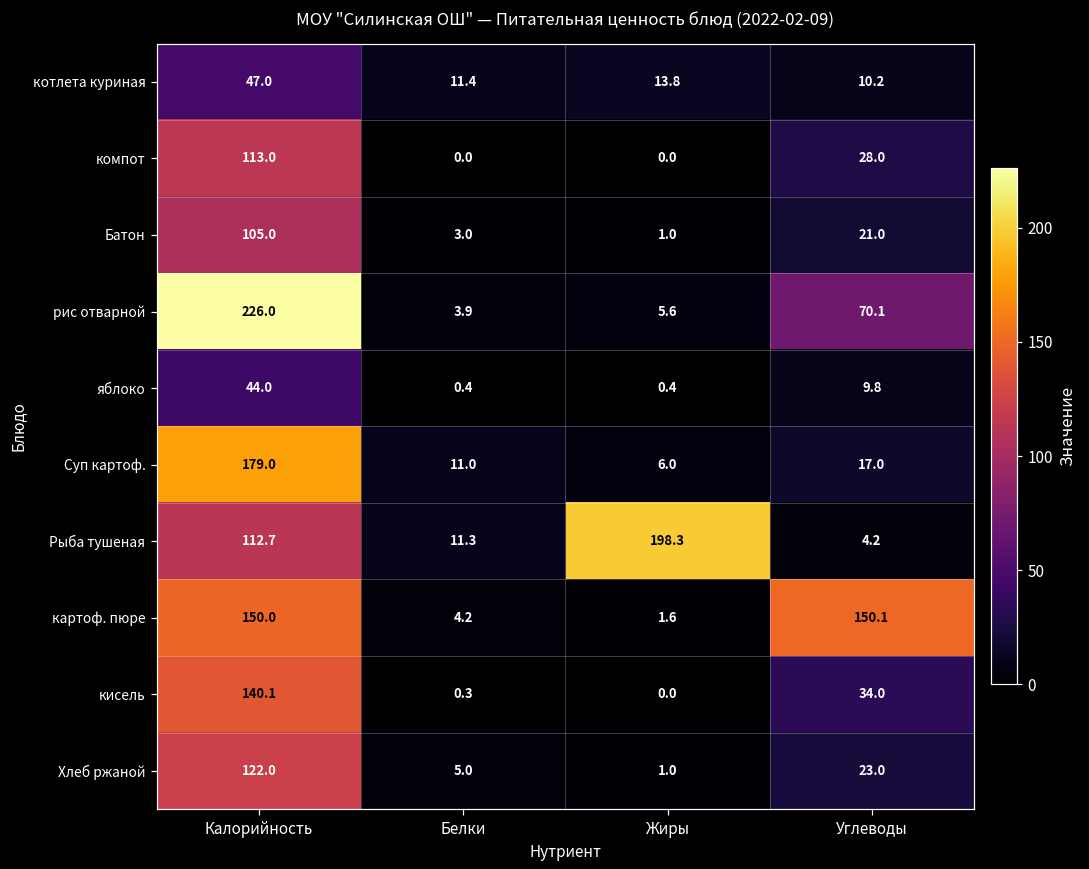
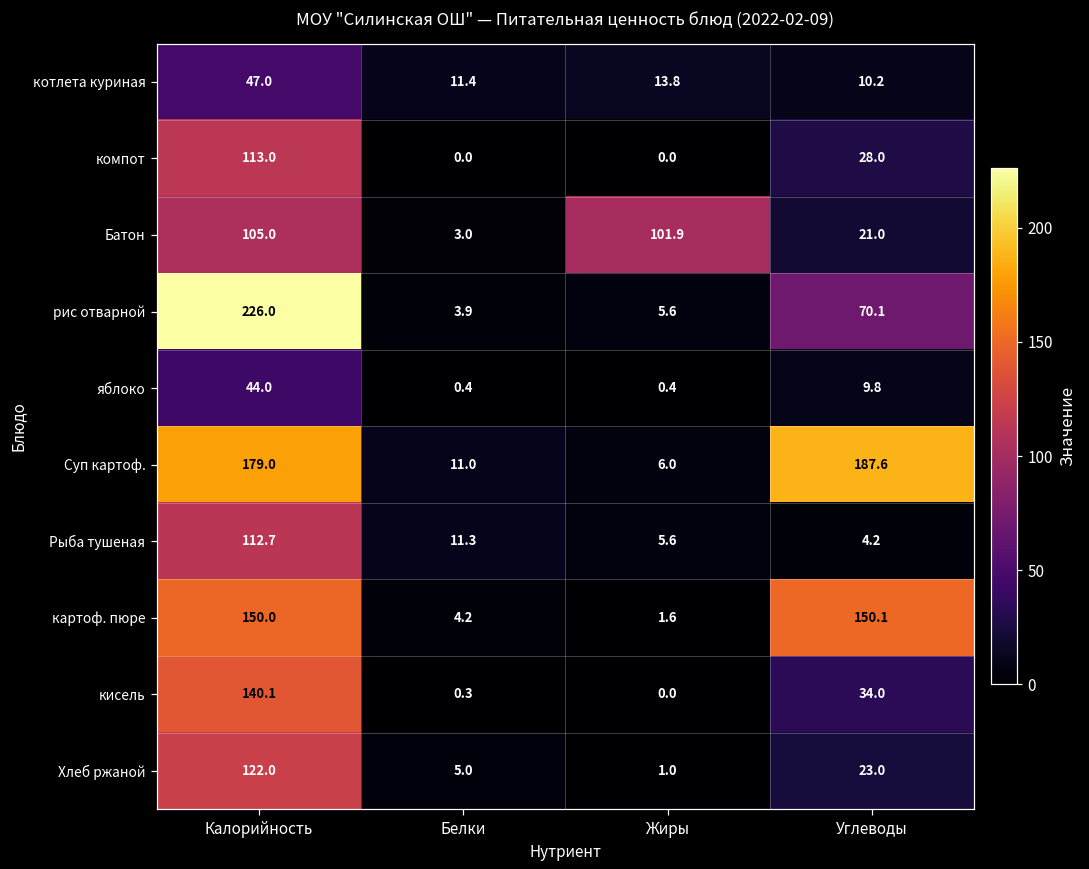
Батон, Жиры: 1.0 -> 101.9
Суп картоф., Углеводы: 17.0 -> 187.6
Рыба тушеная, Жиры: 198.3 -> 5.6
